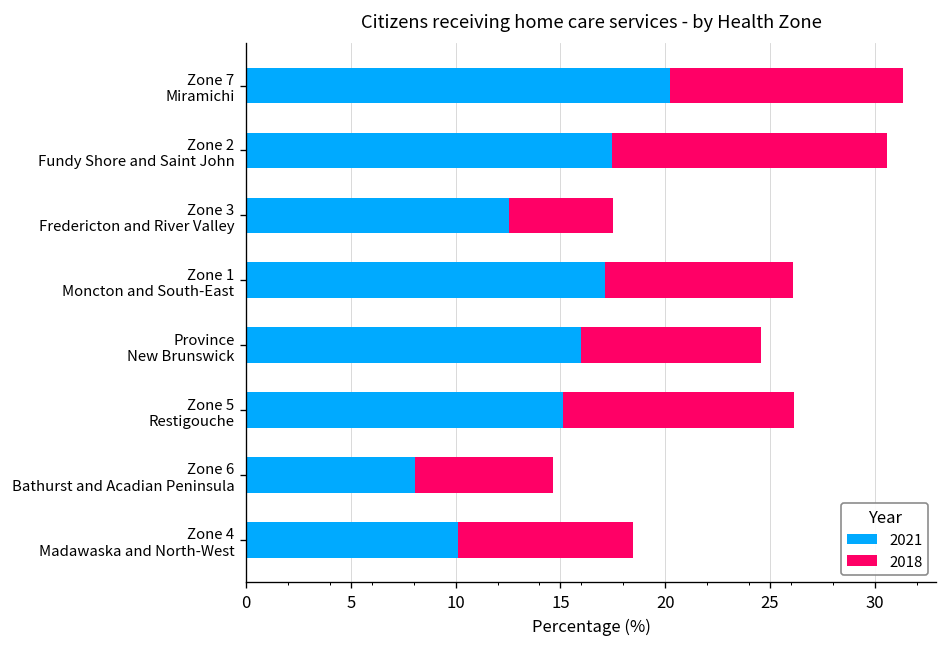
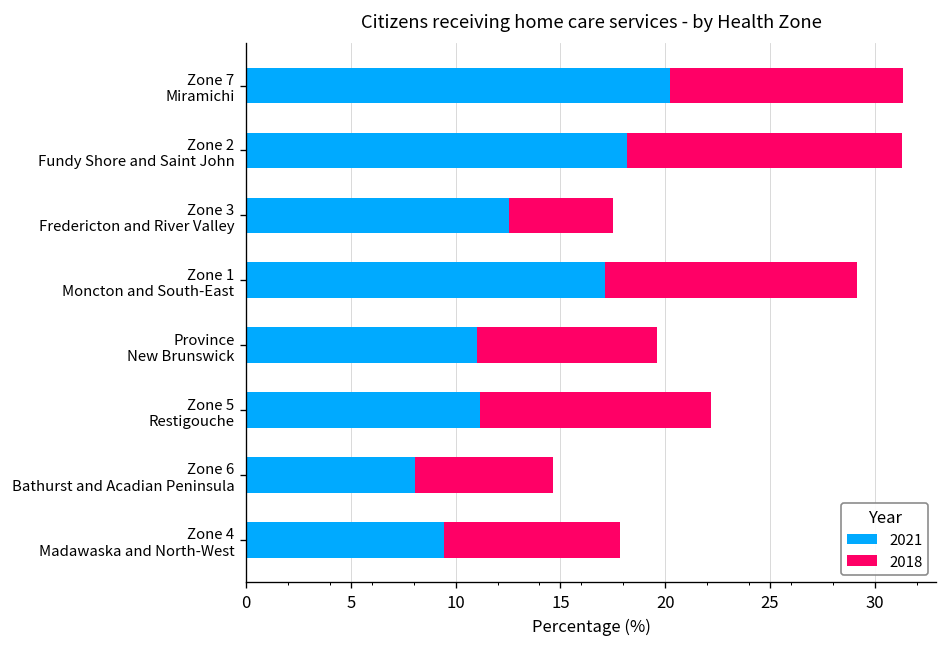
2021, Zone 2 Fundy Shore and Saint John: 17.5 -> 18.2
2018, Zone 1 Moncton and South-East: 9.0 -> 12.0
2021, Province New Brunswick: 16.0 -> 11.0
2021, Zone 5 Restigouche: 15.1 -> 11.1
2021, Zone 4 Madawaska and North-West: 10.1 -> 9.5
